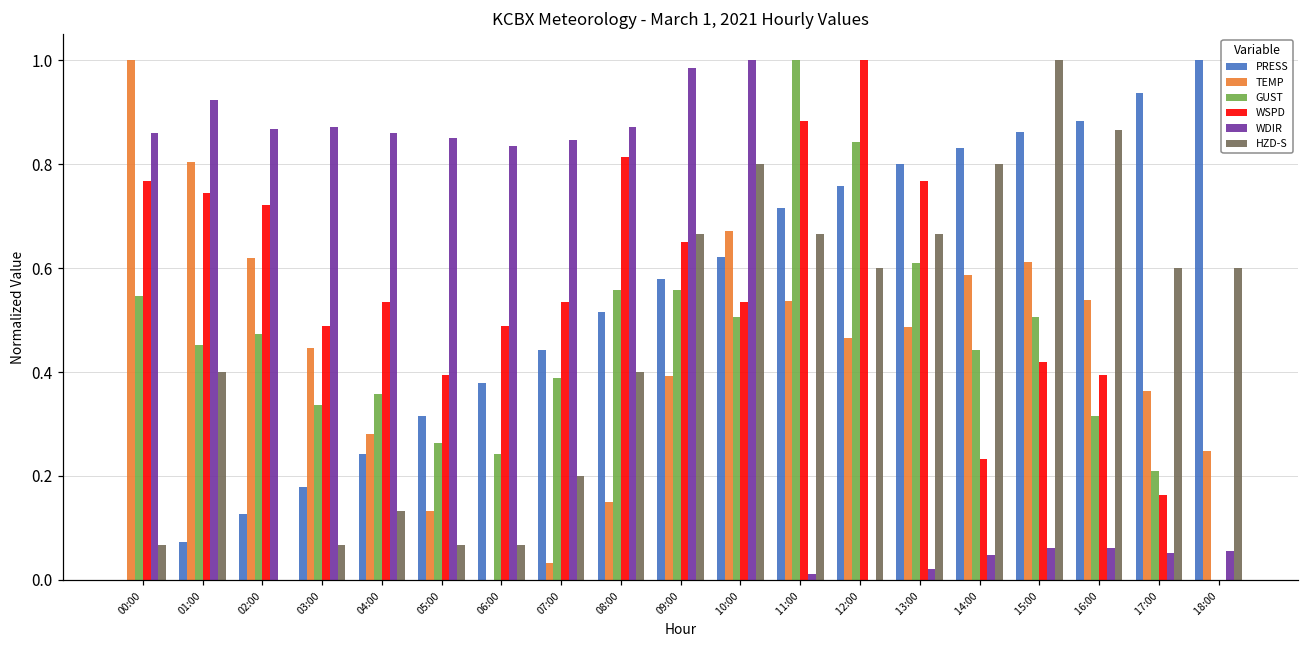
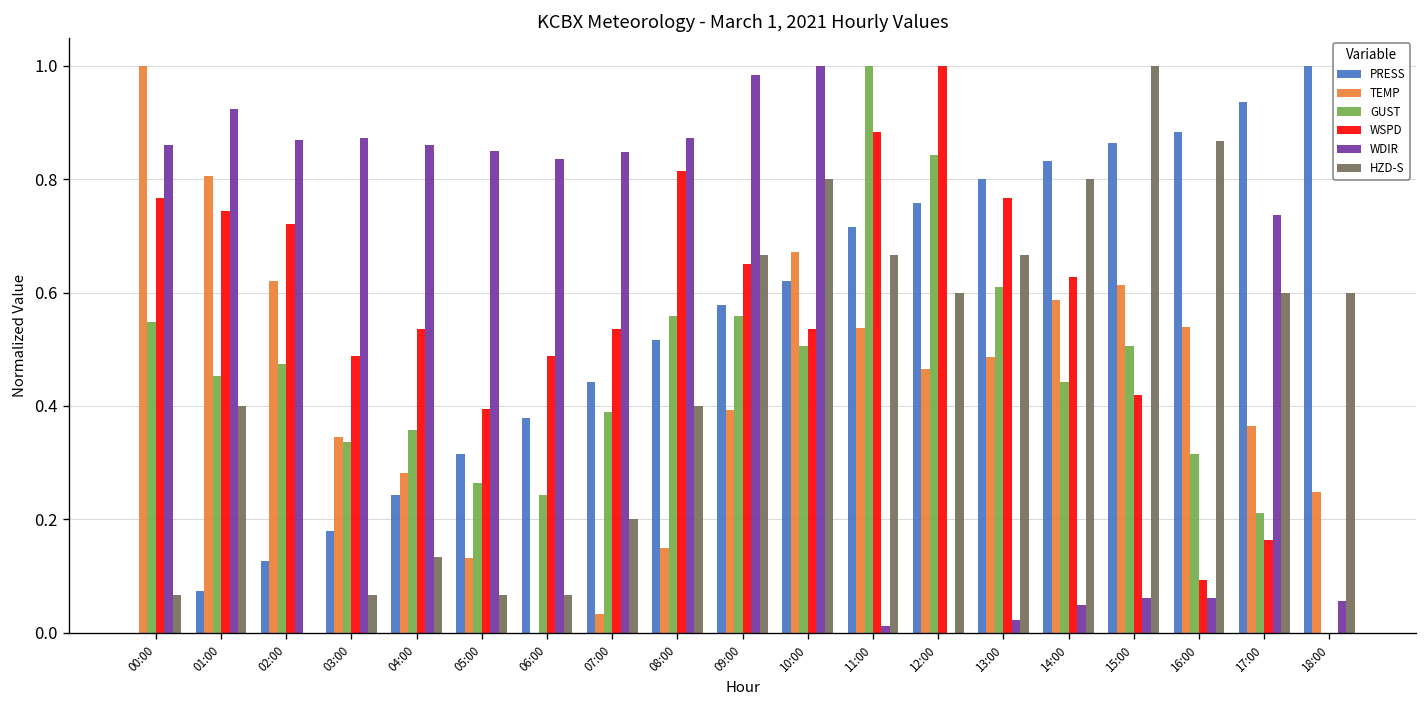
TEMP, 03:00: 0.45 -> 0.34
WSPD, 14:00: 0.23 -> 0.63
WSPD, 16:00: 0.40 -> 0.09
WDIR, 17:00: 0.05 -> 0.74
